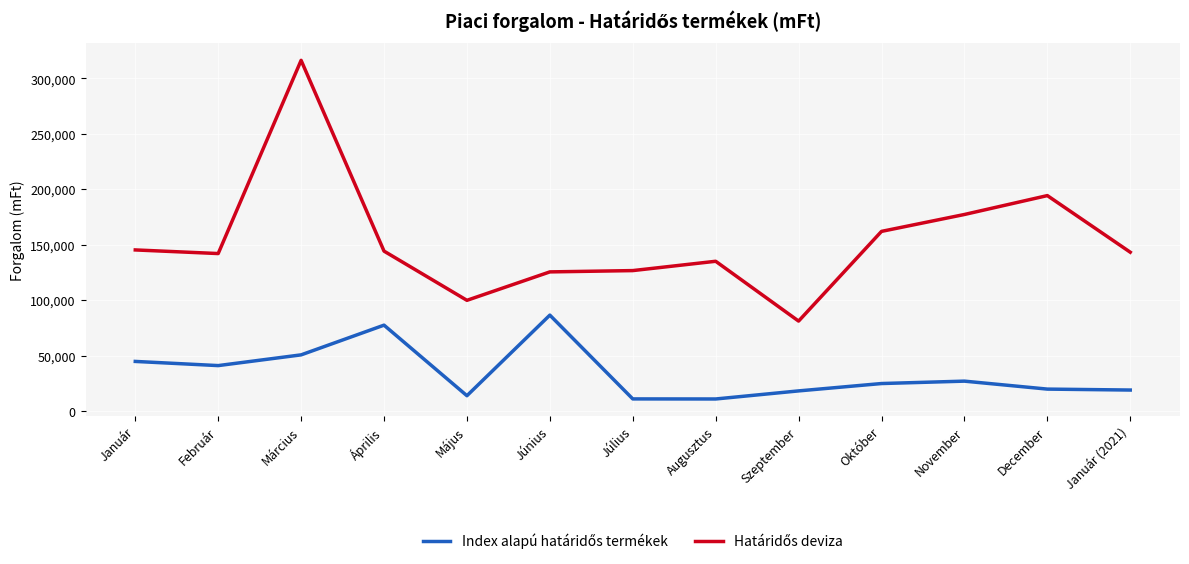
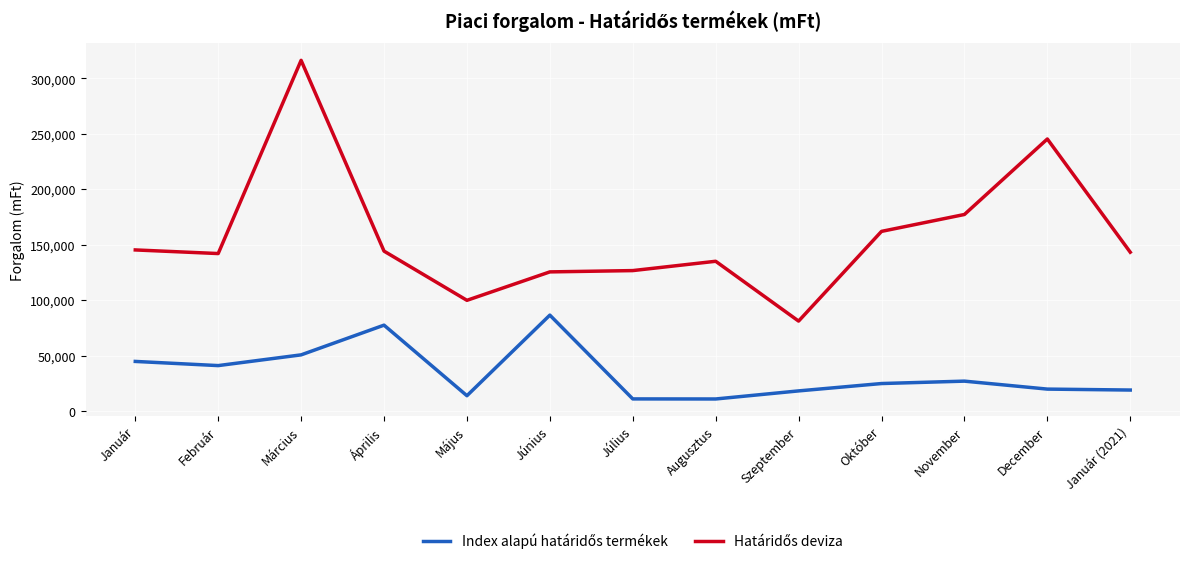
Határidős deviza, December: 194,000 -> 245,000
